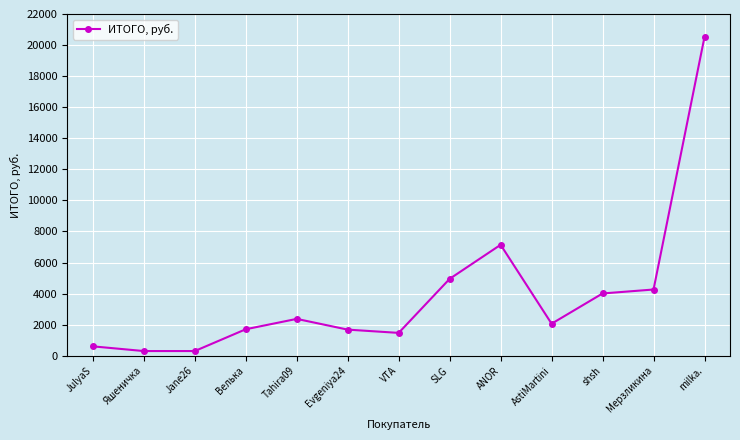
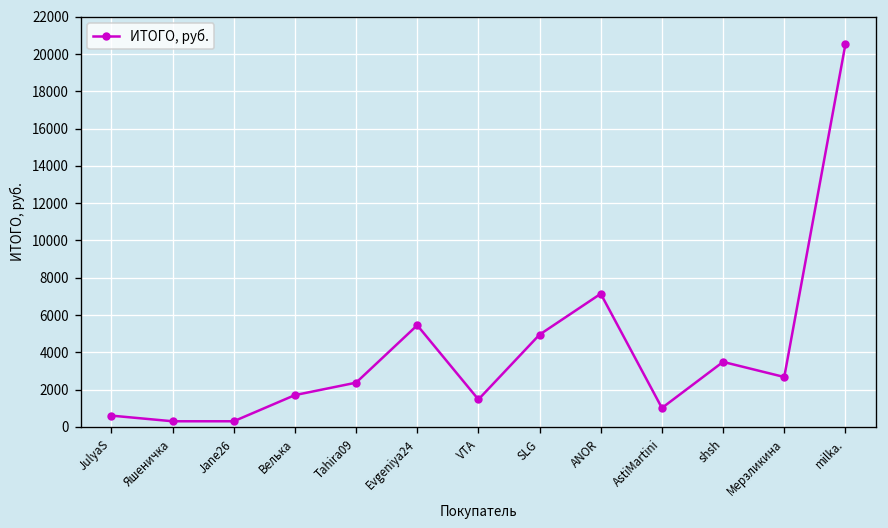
Evgeniya24: 1700 -> 5500
AstiMartini: 2100 -> 1000
shsh: 4000 -> 3500
Мерзликина: 4300 -> 2700
